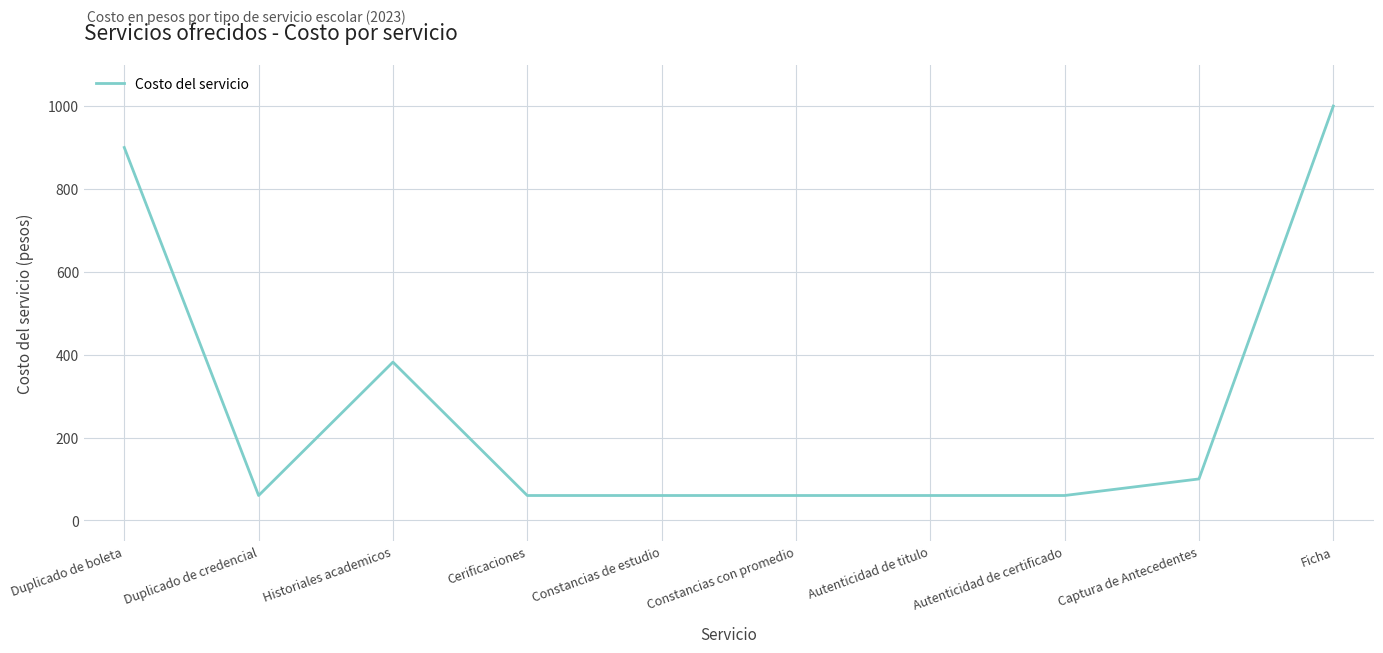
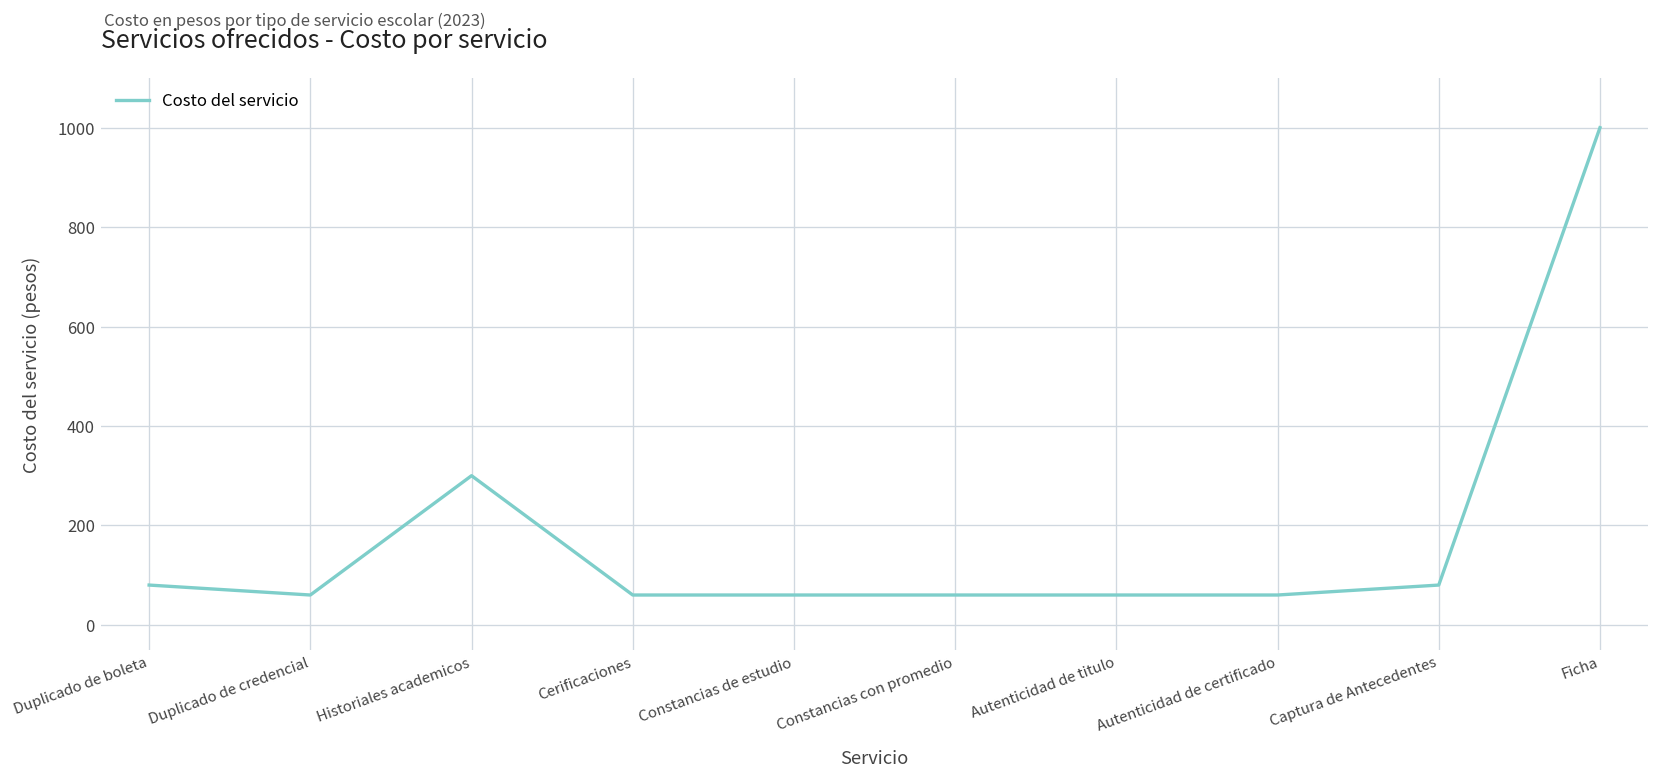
Duplicado de boleta: 900 -> 80
Historiales academicos: 380 -> 300
Captura de Antecedentes: 100 -> 80
